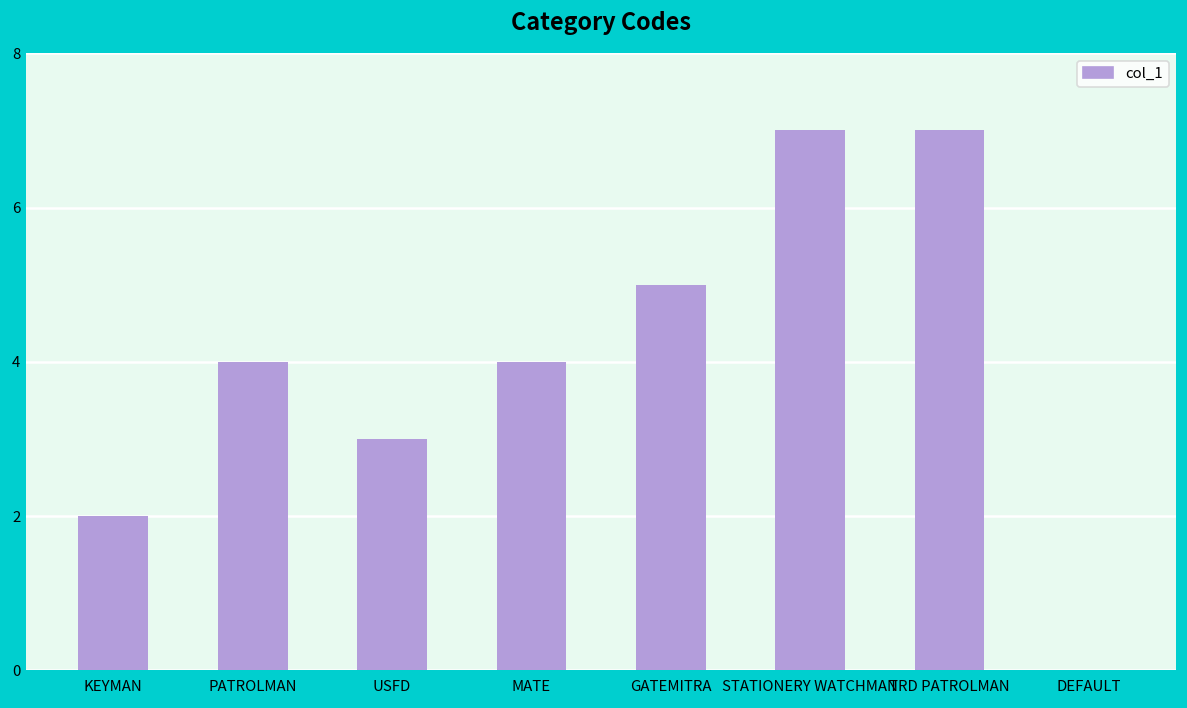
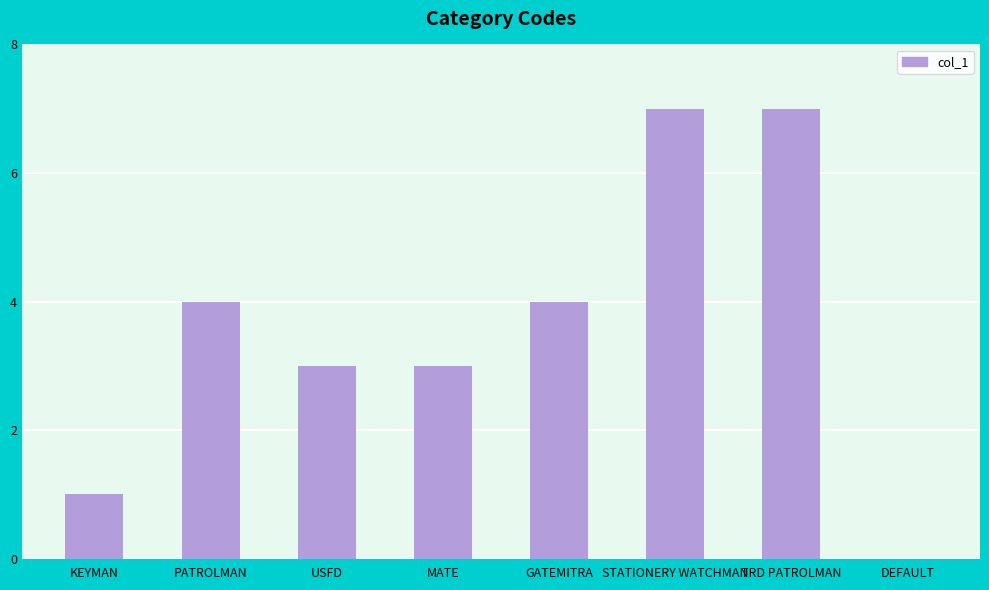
KEYMAN: 2 -> 1
MATE: 4 -> 3
GATEMITRA: 5 -> 4
